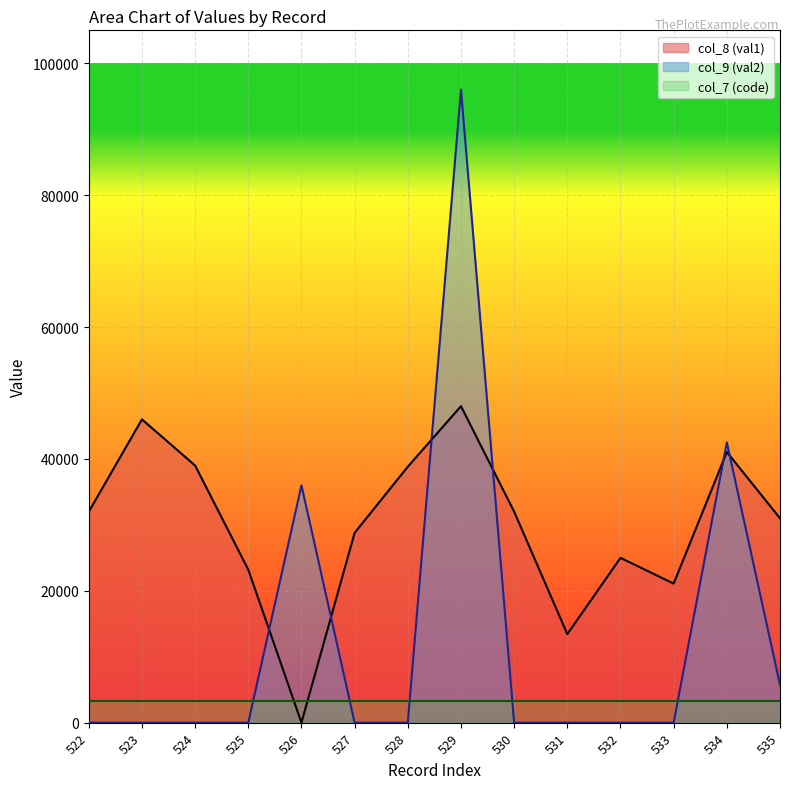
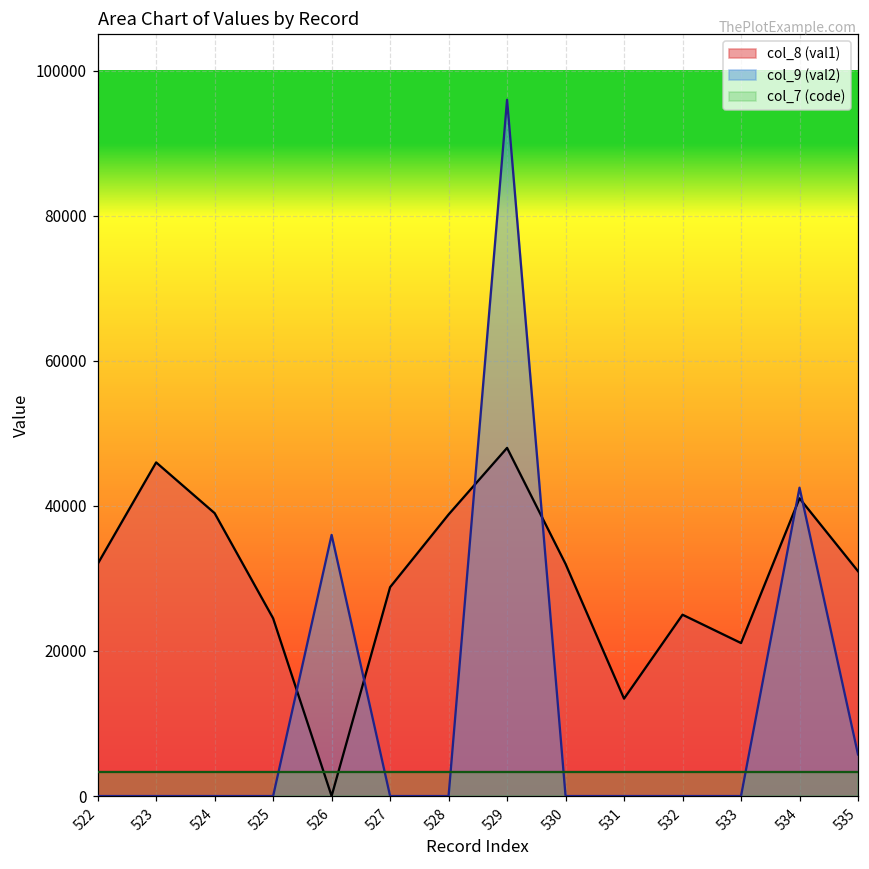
col_8 (val1), 525: 23000 -> 25000
